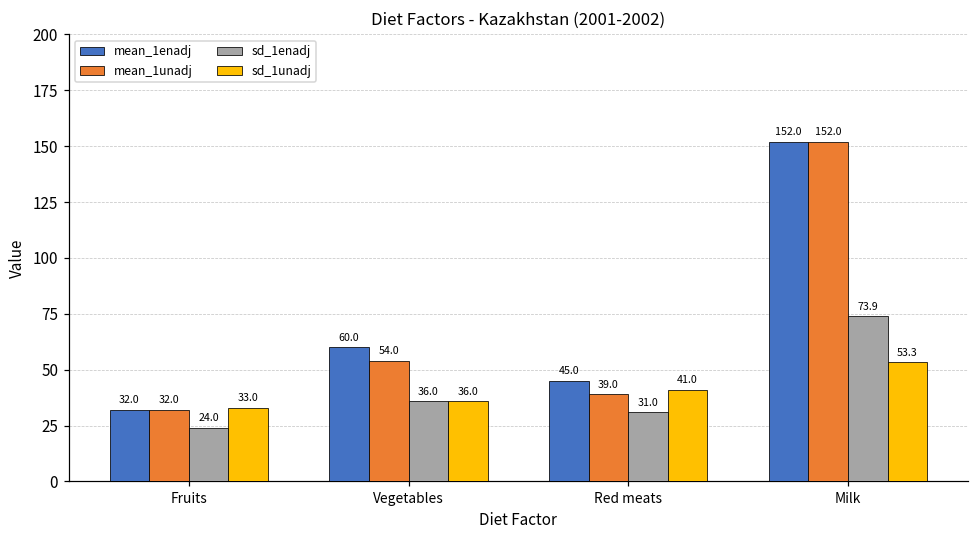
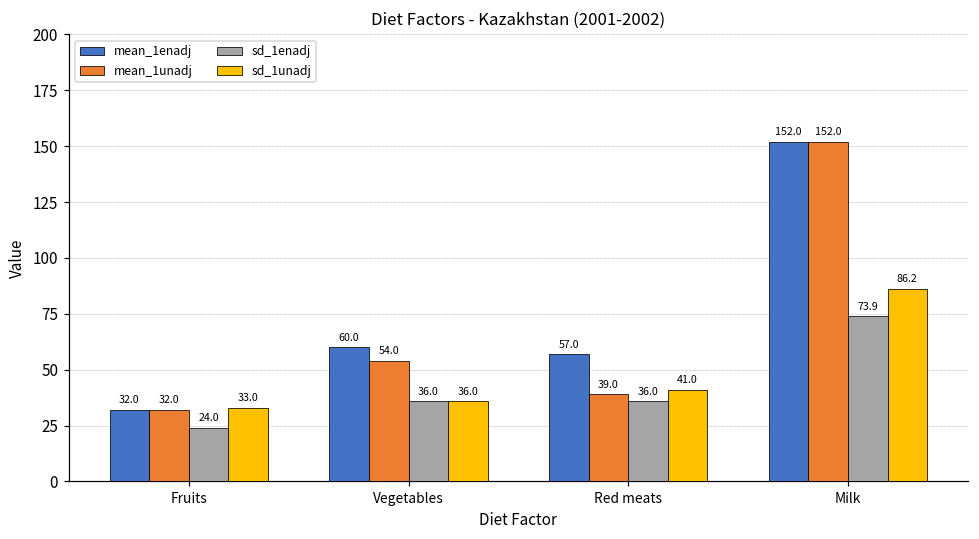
mean_1enadj, Red meats: 45.0 -> 57.0
sd_1enadj, Red meats: 31.0 -> 36.0
sd_1unadj, Milk: 53.3 -> 86.2
